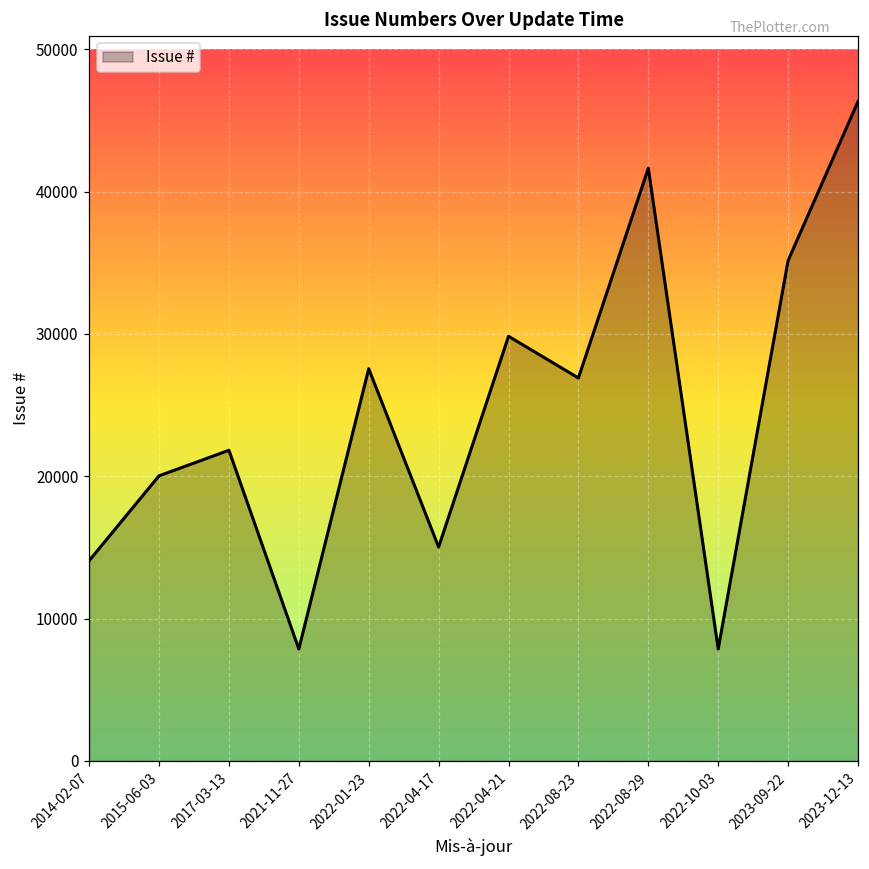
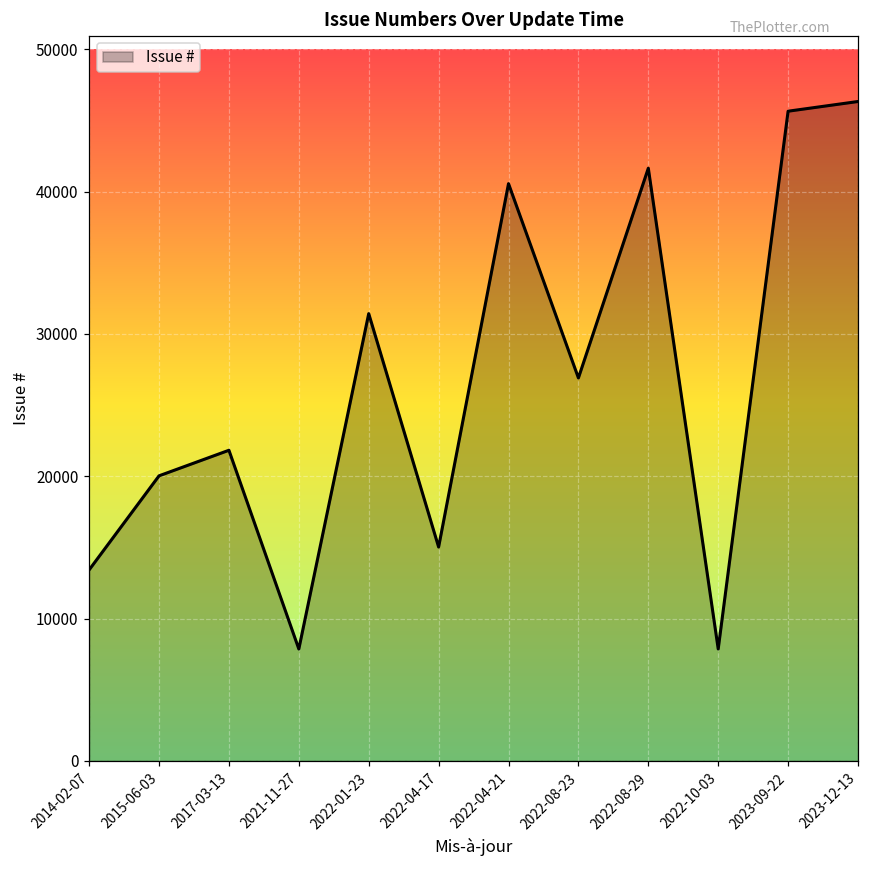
2014-02-07: 14100 -> 13400
2022-01-23: 27600 -> 31400
2022-04-21: 29800 -> 40600
2023-09-22: 35200 -> 45700
